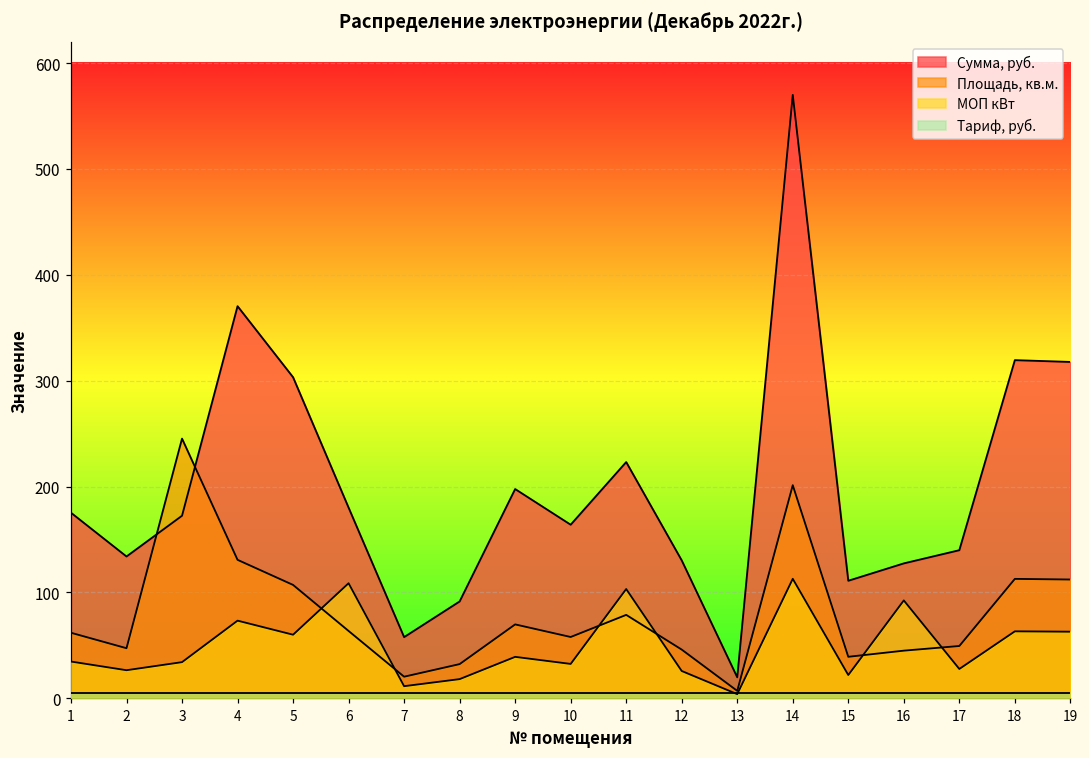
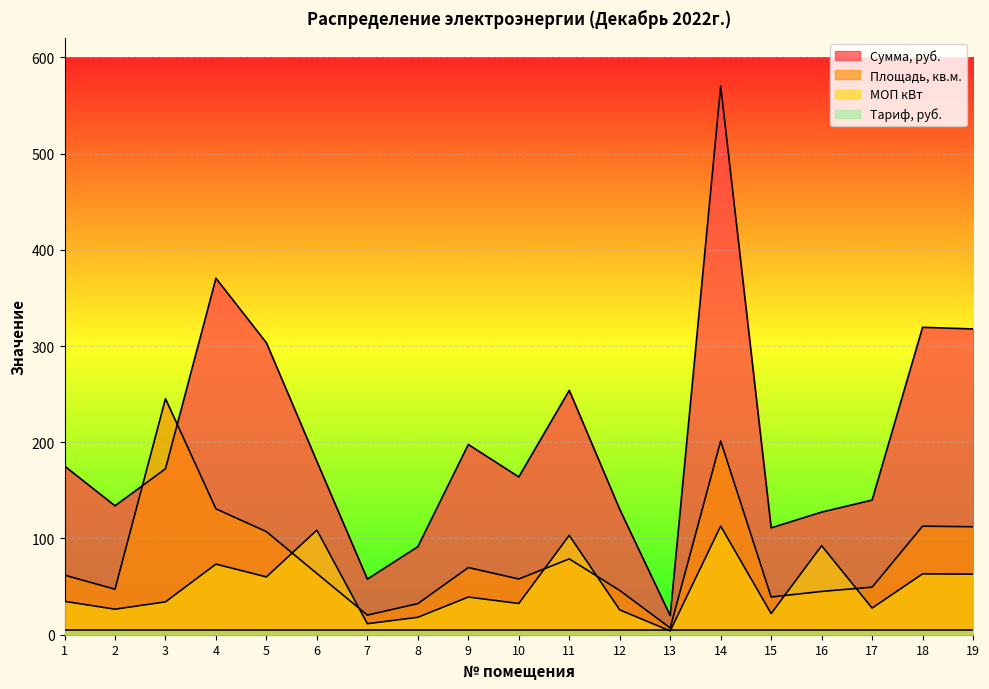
Сумма, руб., 11: 220 -> 250
